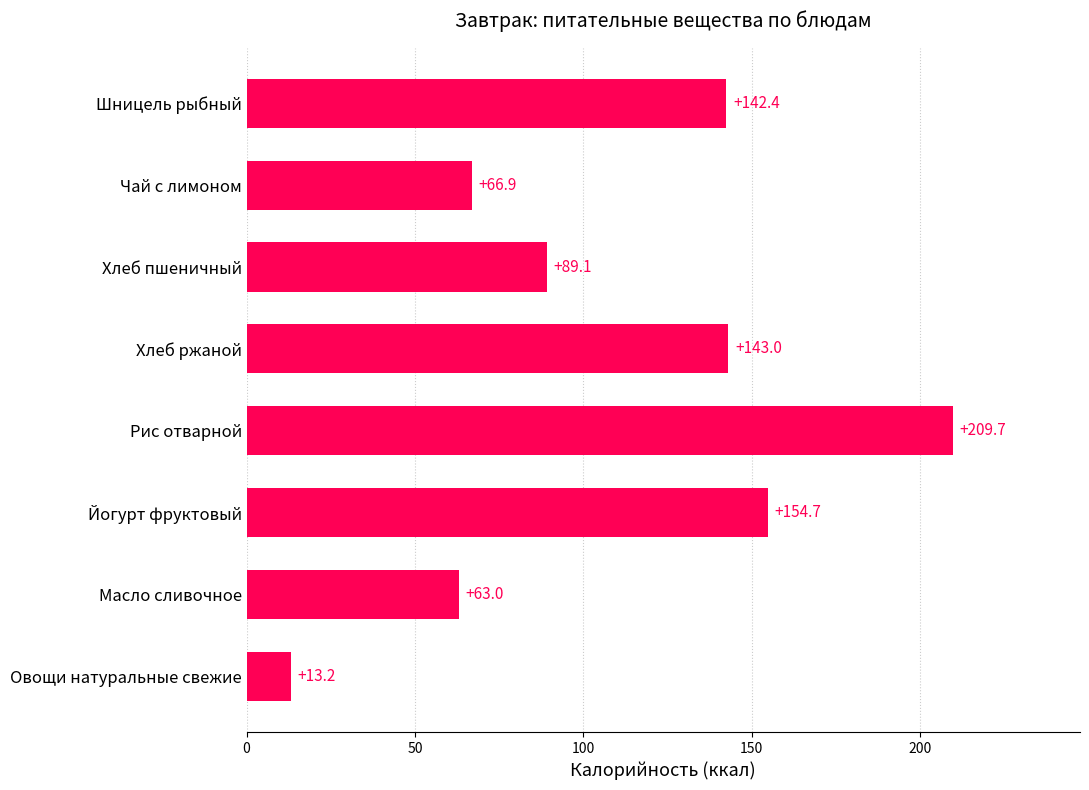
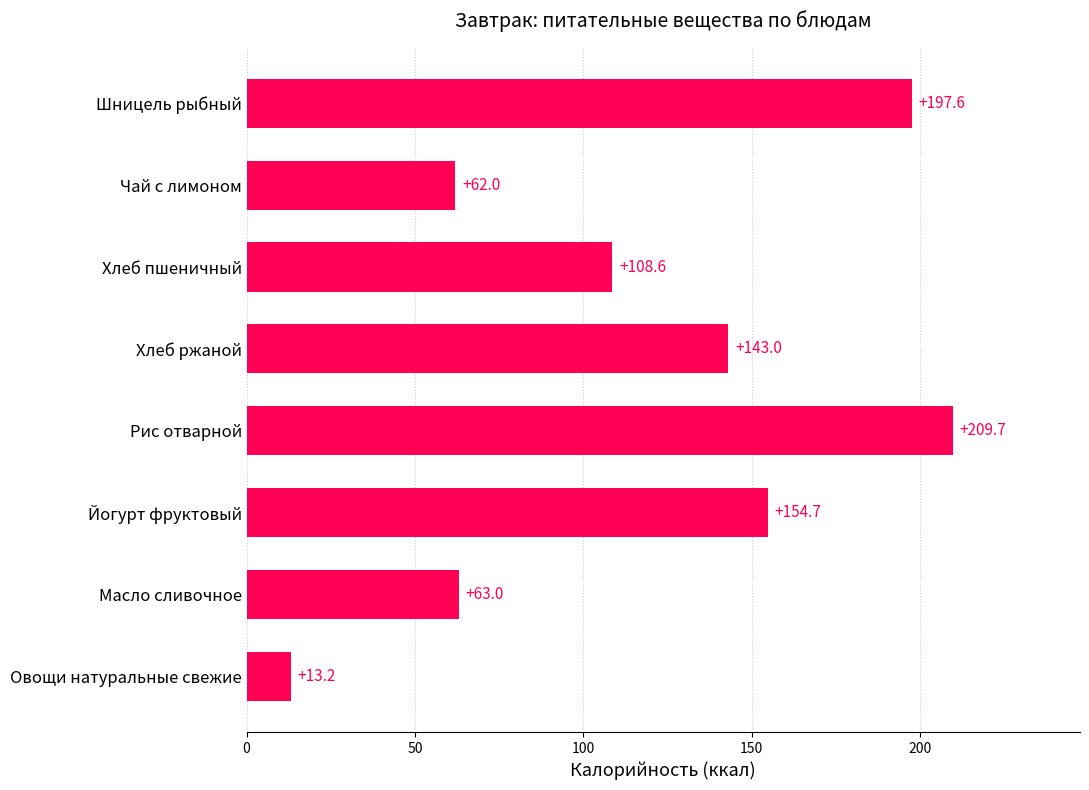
Шницель рыбный: +142.4 -> +197.6
Чай с лимоном: +66.9 -> +62.0
Хлеб пшеничный: +89.1 -> +108.6
